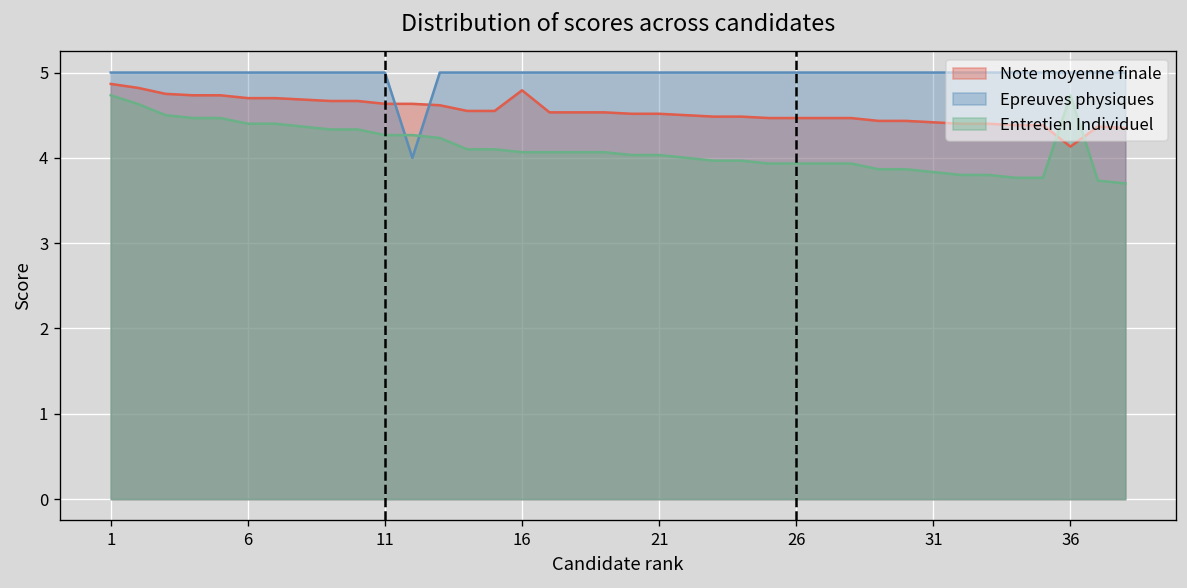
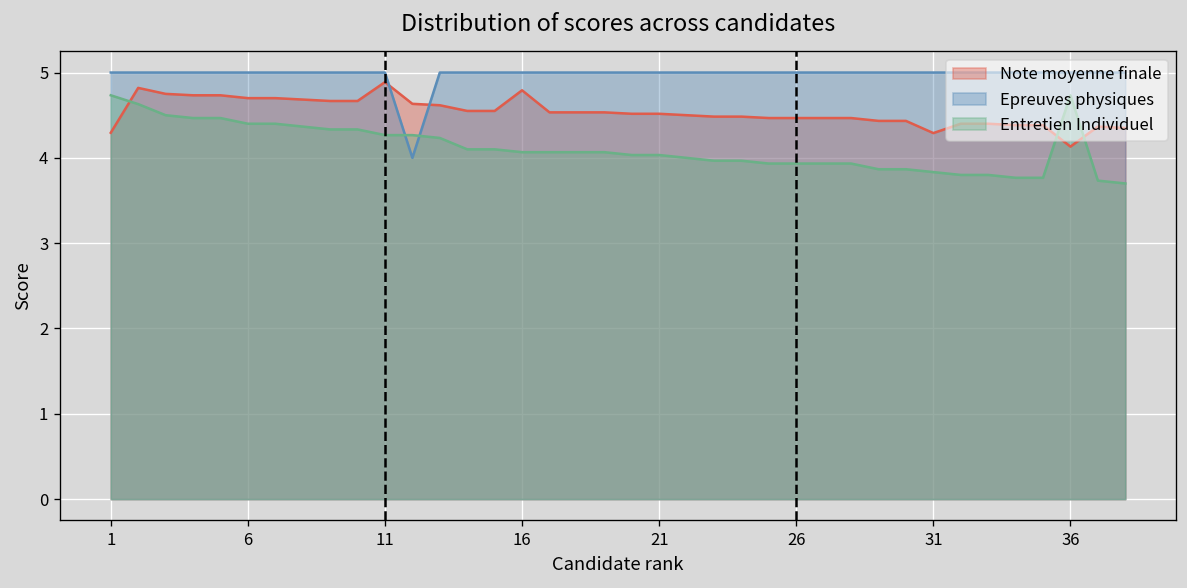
Note moyenne finale, 1: 4.9 -> 4.3
Note moyenne finale, 11: 4.6 -> 4.9
Note moyenne finale, 31: 4.4 -> 4.3
